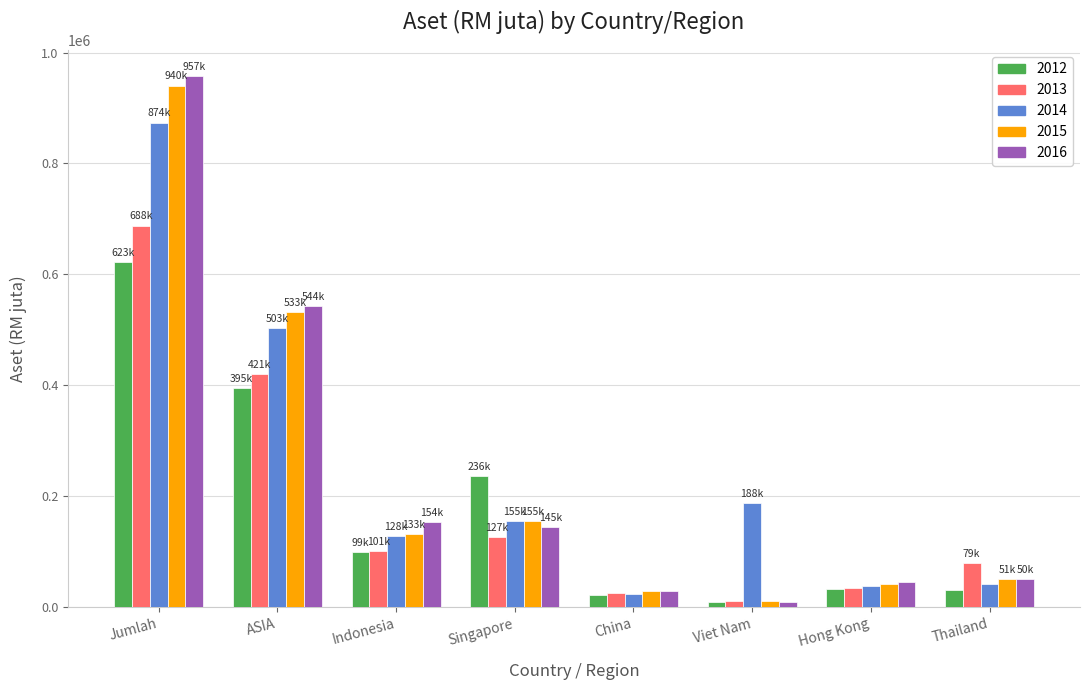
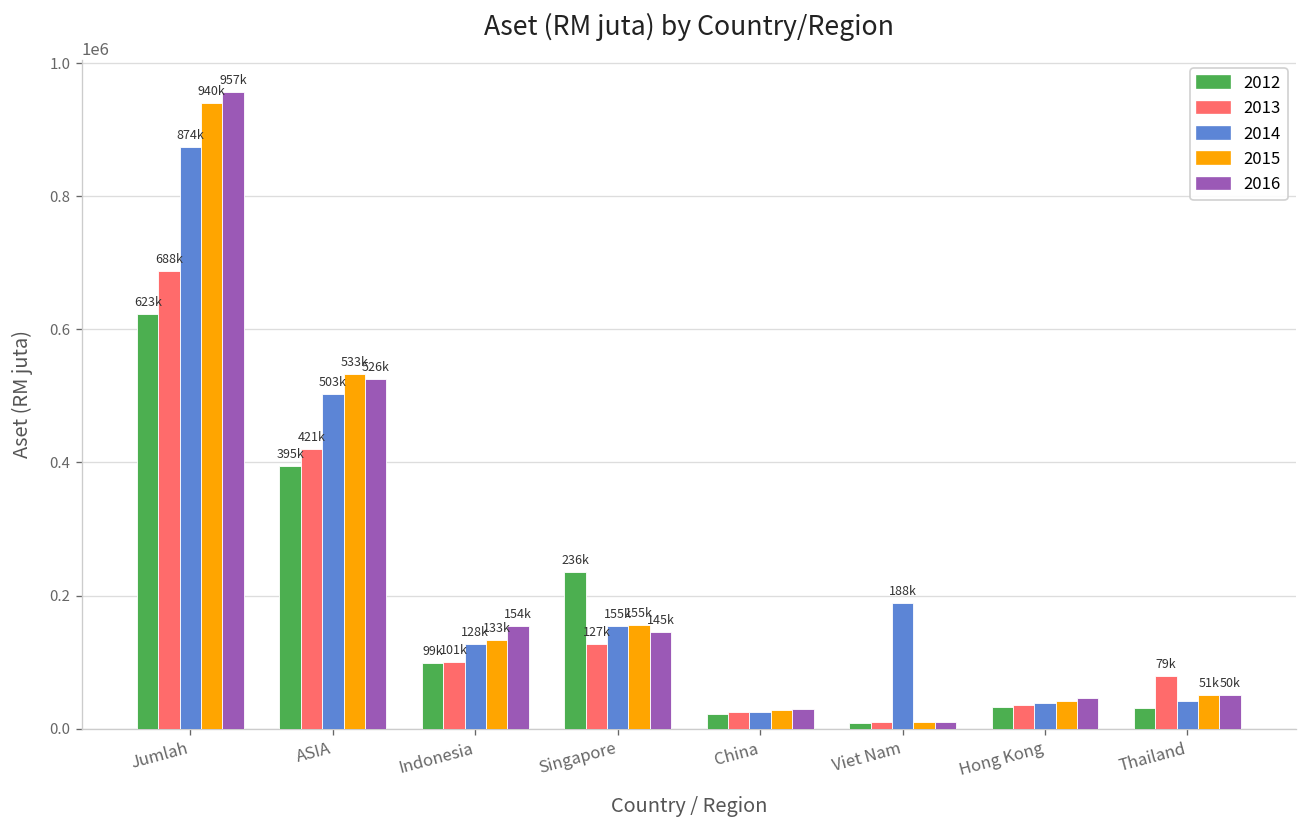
2016, ASIA: 544k -> 526k
